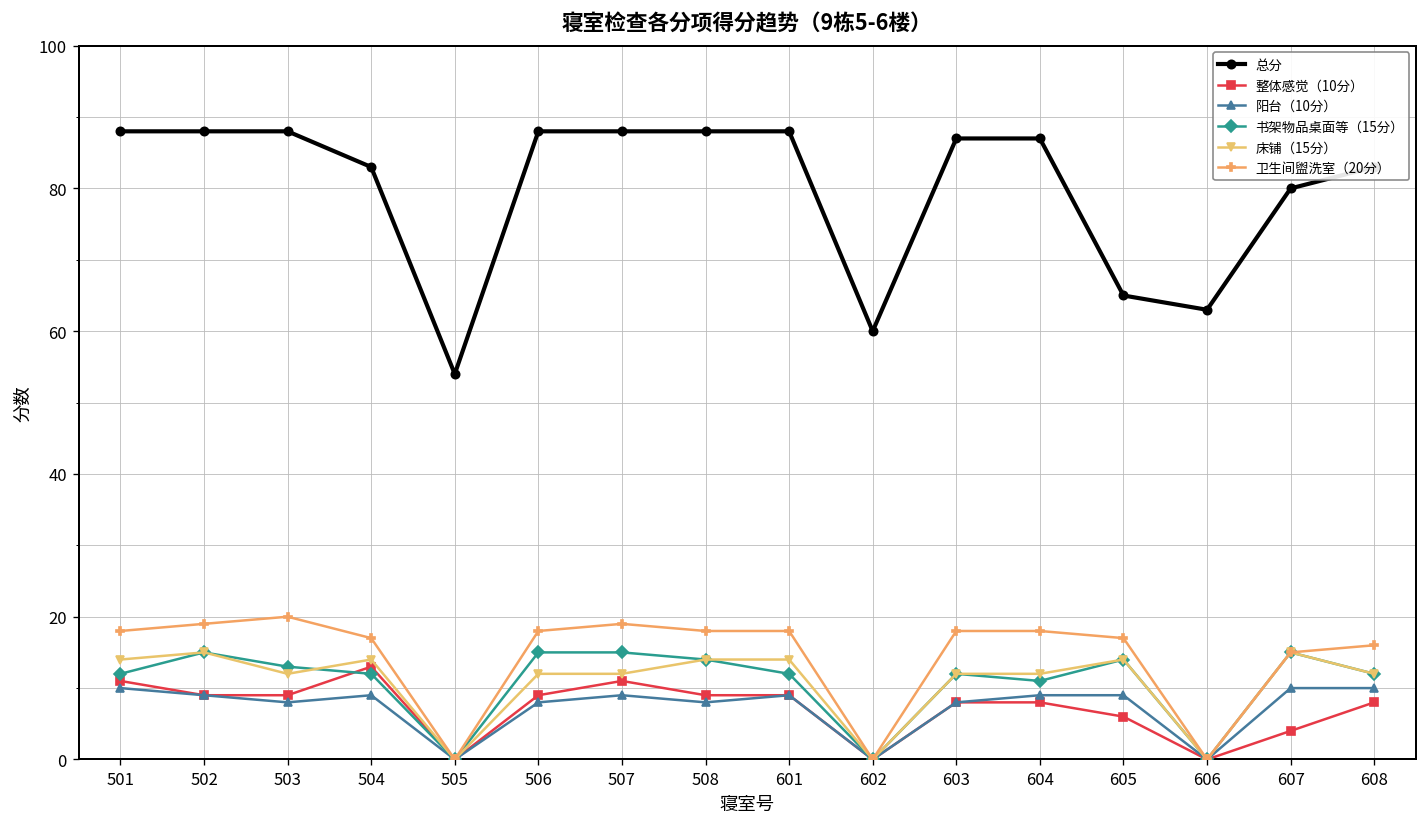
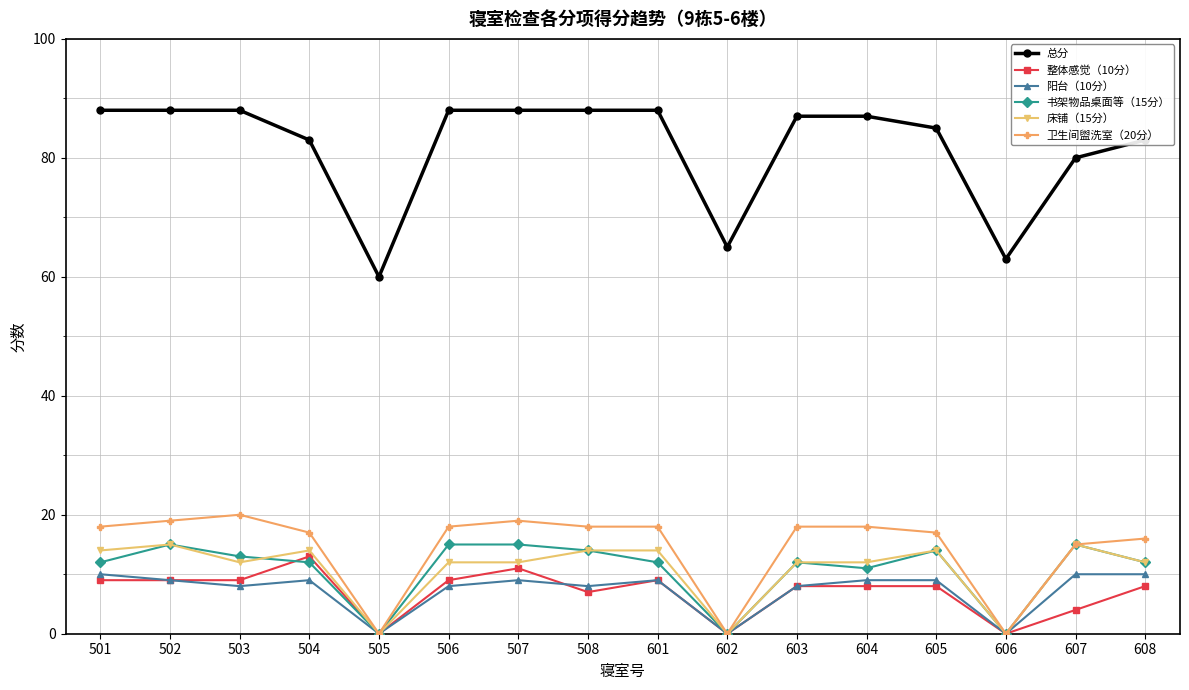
整体感觉（10分）, 501: 11 -> 9
总分, 505: 54 -> 60
整体感觉（10分）, 508: 9 -> 7
总分, 602: 60 -> 65
总分, 605: 65 -> 85
整体感觉（10分）, 605: 6 -> 8
